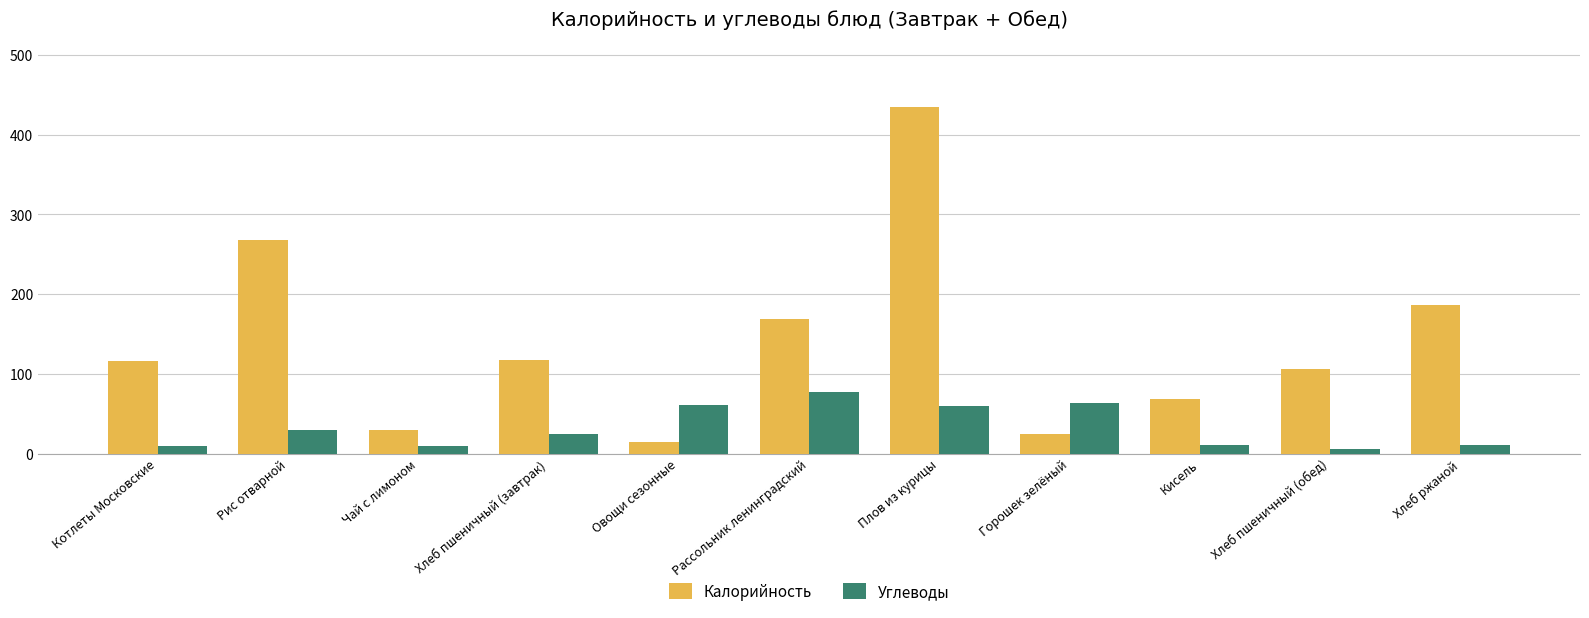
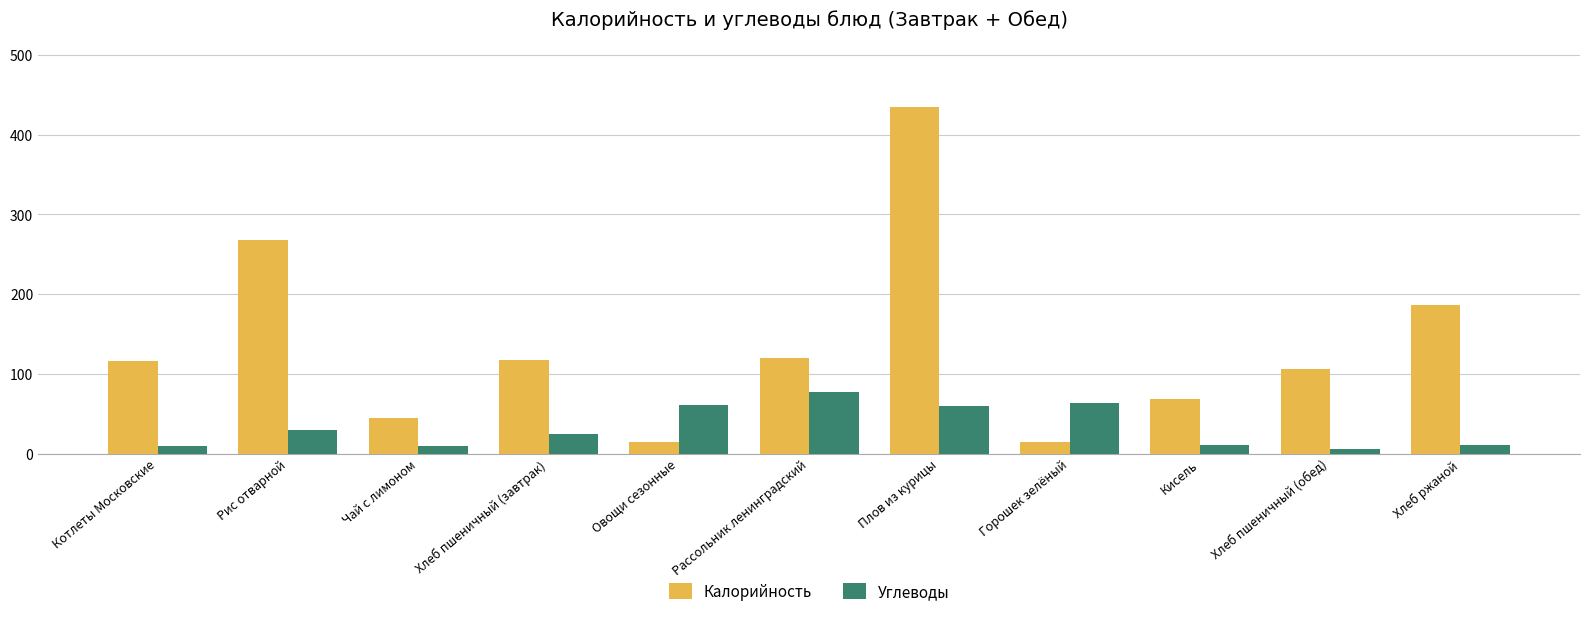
Калорийность, Чай с лимоном: 30 -> 40
Калорийность, Рассольник ленинградский: 170 -> 120
Калорийность, Горошек зелёный: 20 -> 10
